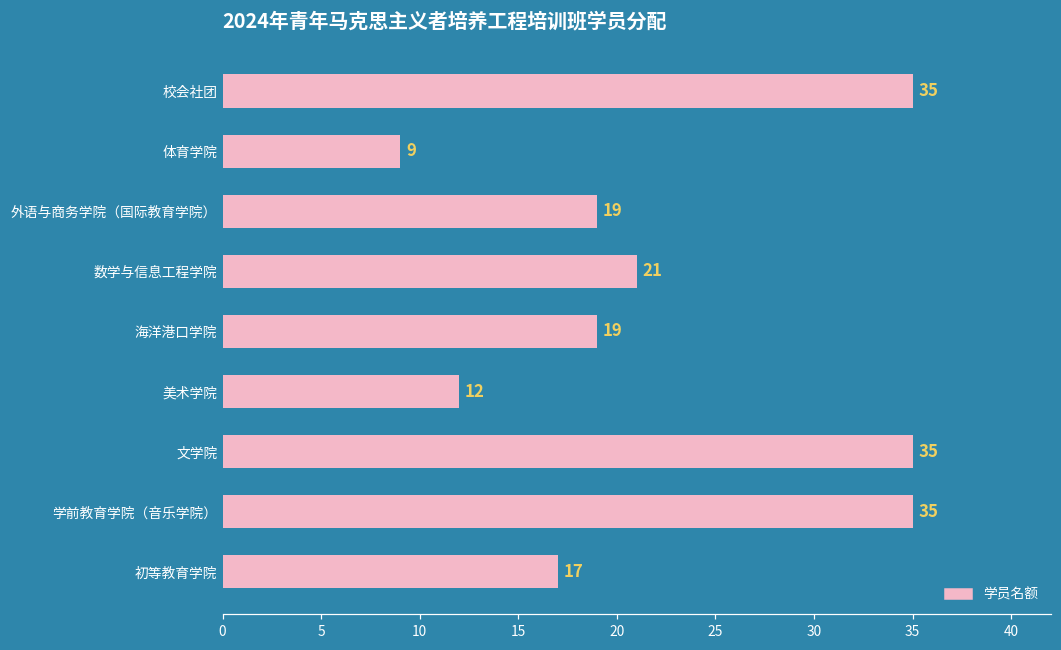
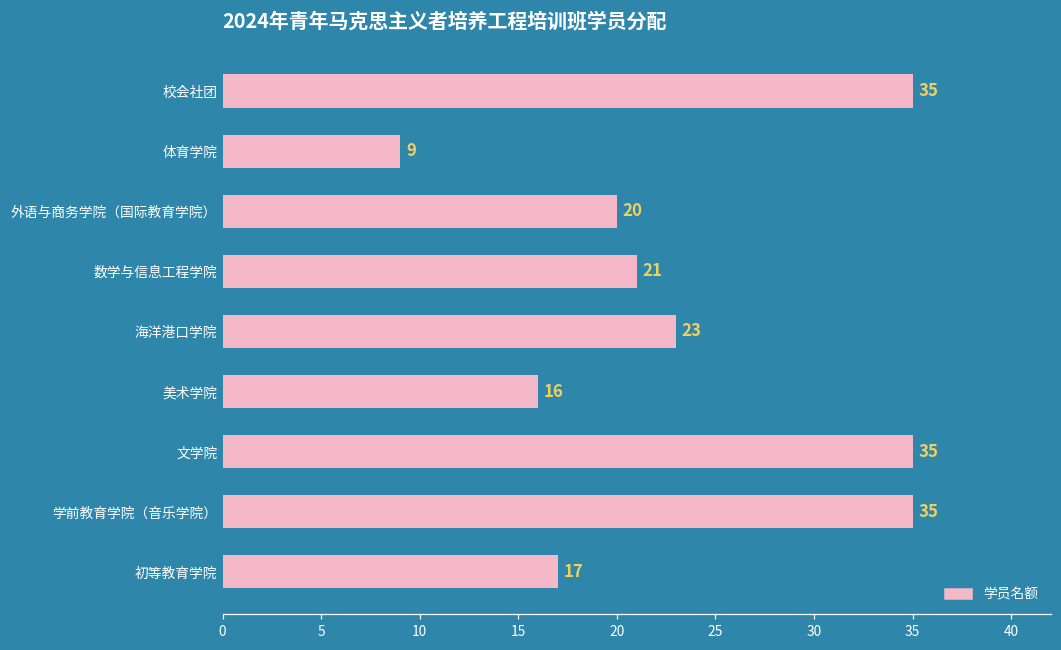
外语与商务学院（国际教育学院）: 19 -> 20
海洋港口学院: 19 -> 23
美术学院: 12 -> 16
